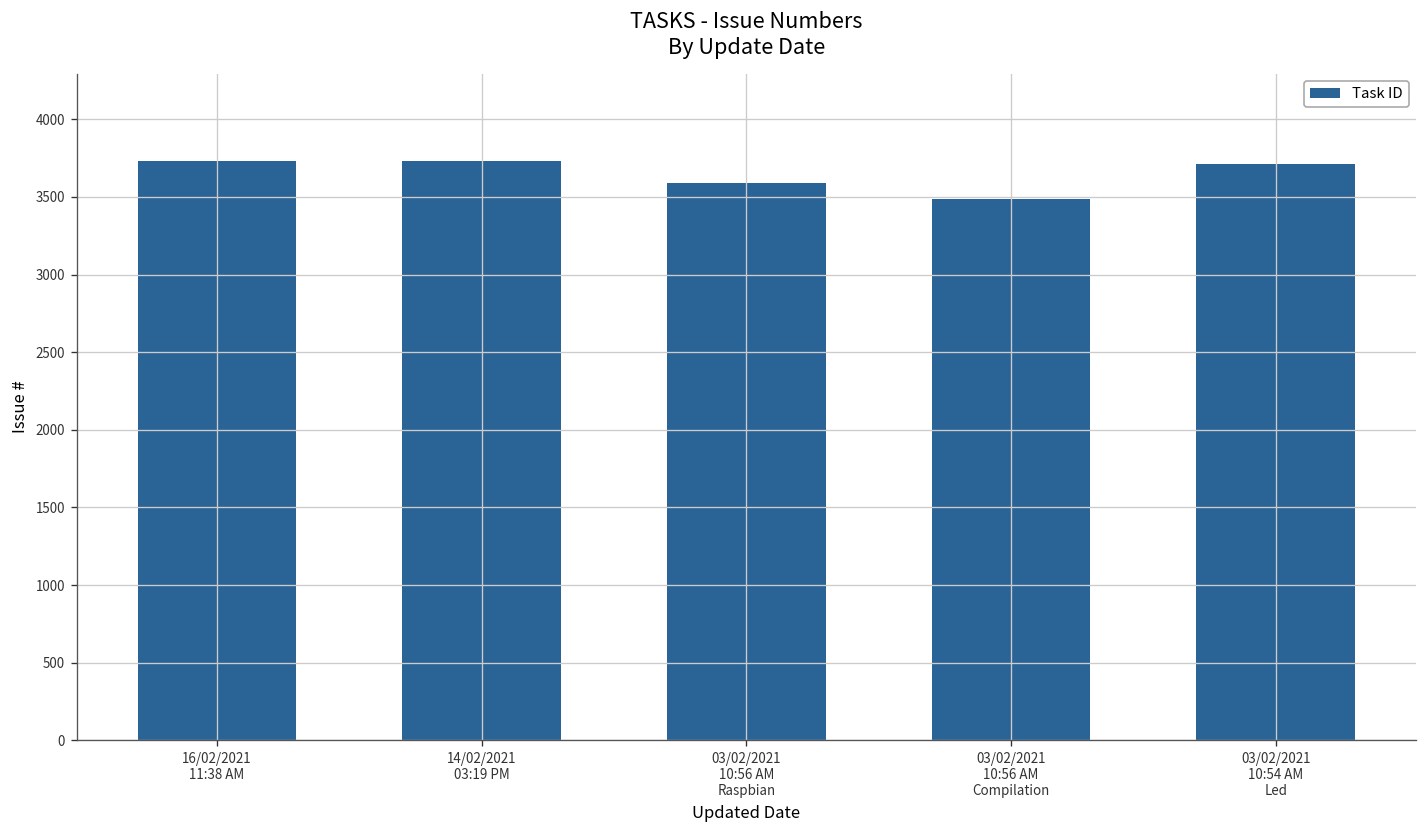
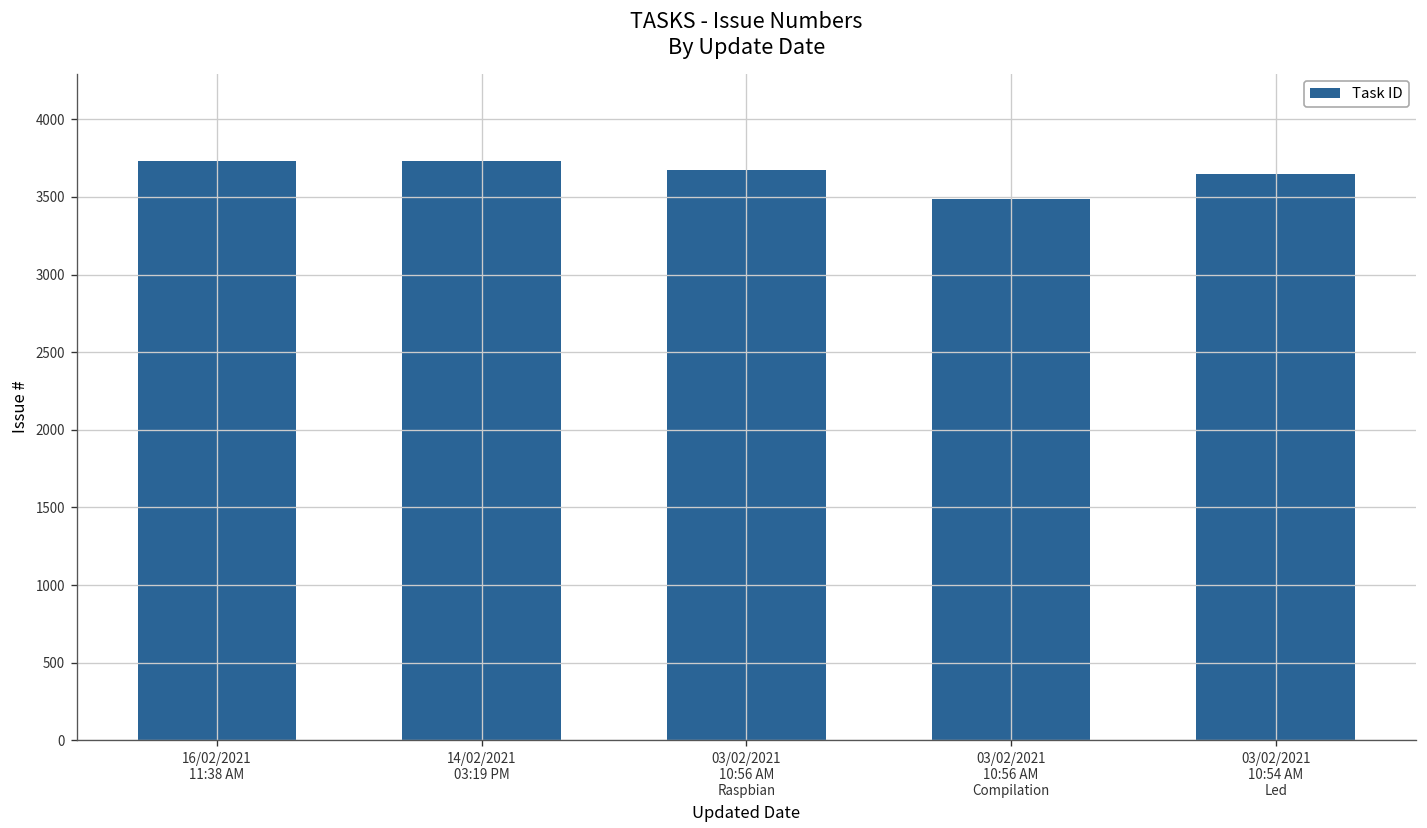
03/02/2021 10:56 AM Raspbian: 3590 -> 3670
03/02/2021 10:54 AM Led: 3710 -> 3650
